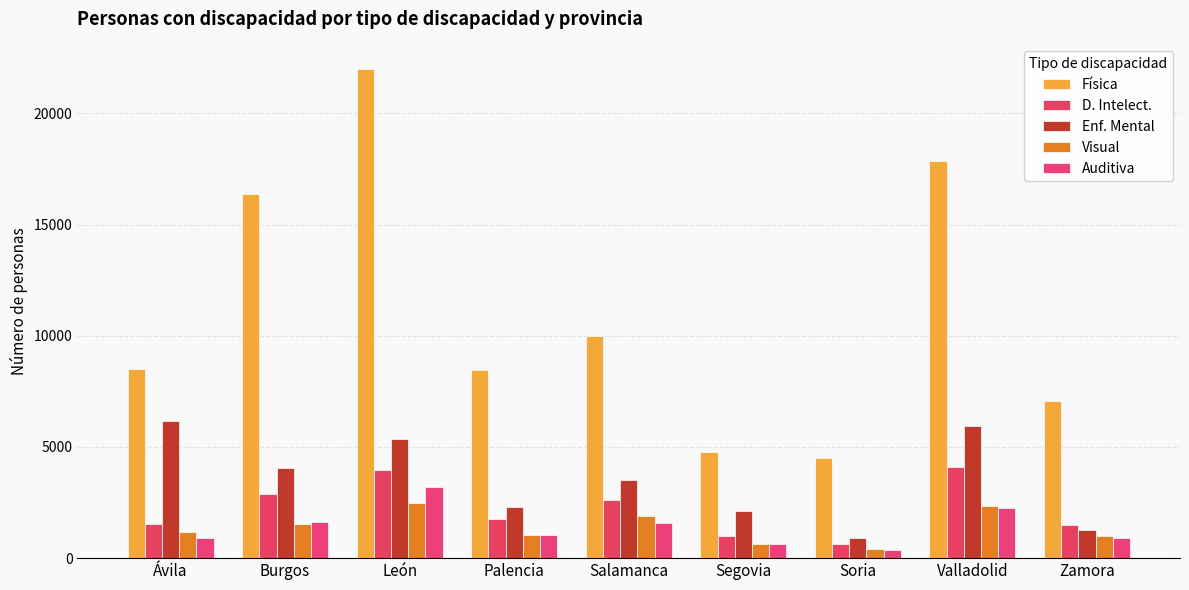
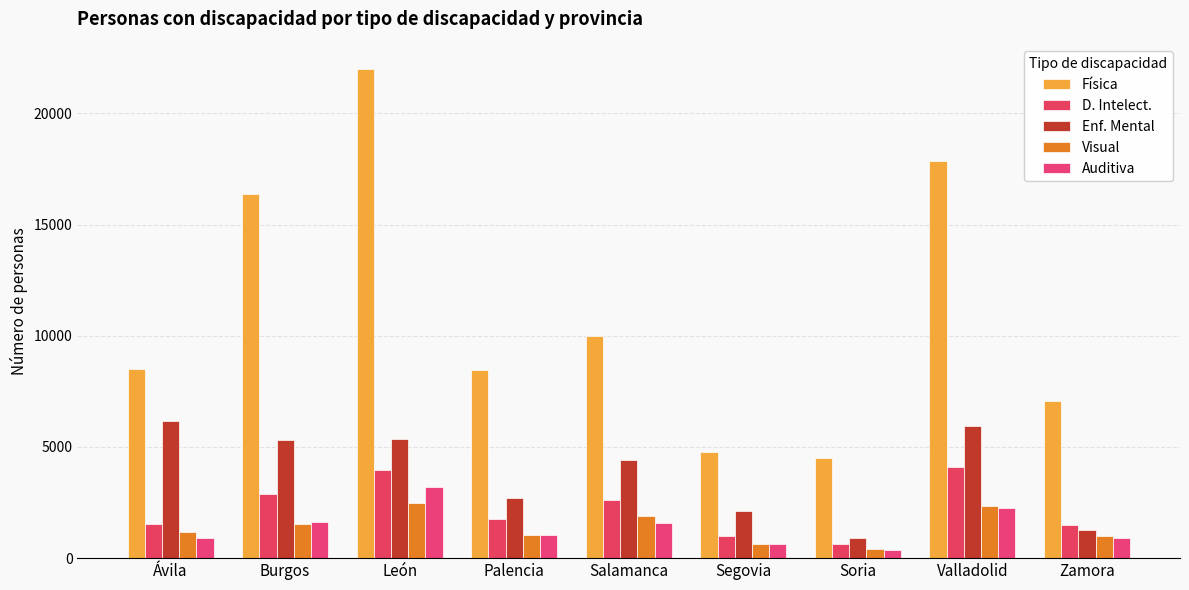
Enf. Mental, Burgos: 4100 -> 5300
Enf. Mental, Palencia: 2300 -> 2700
Enf. Mental, Salamanca: 3500 -> 4400
